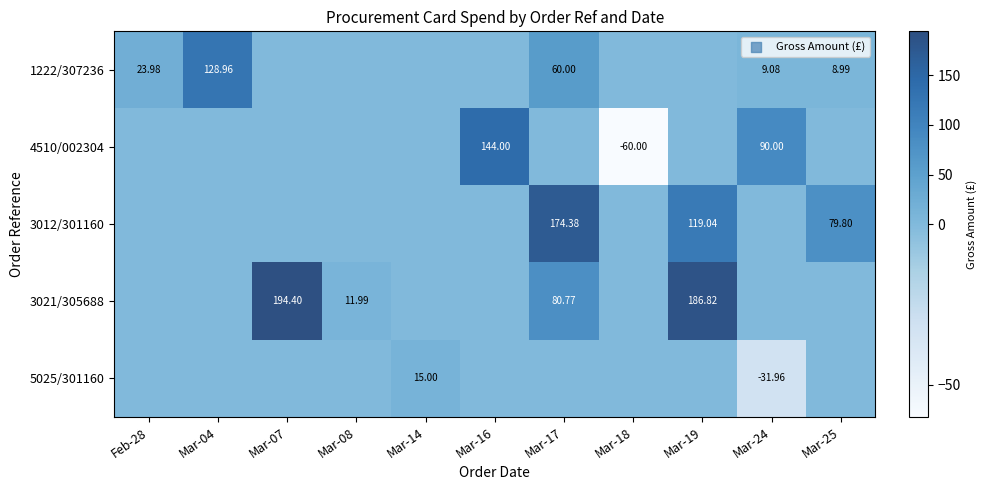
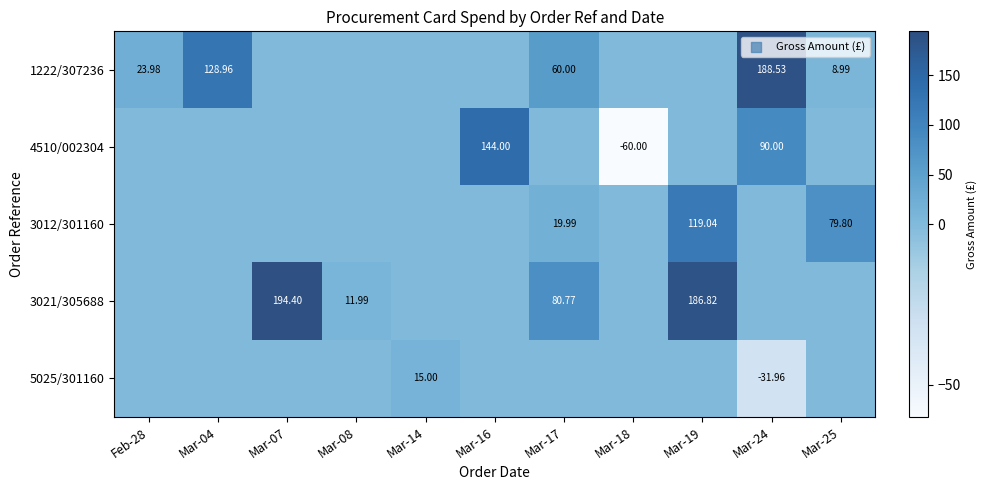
1222/307236, Mar-24: 9.08 -> 188.53
3012/301160, Mar-17: 174.38 -> 19.99
